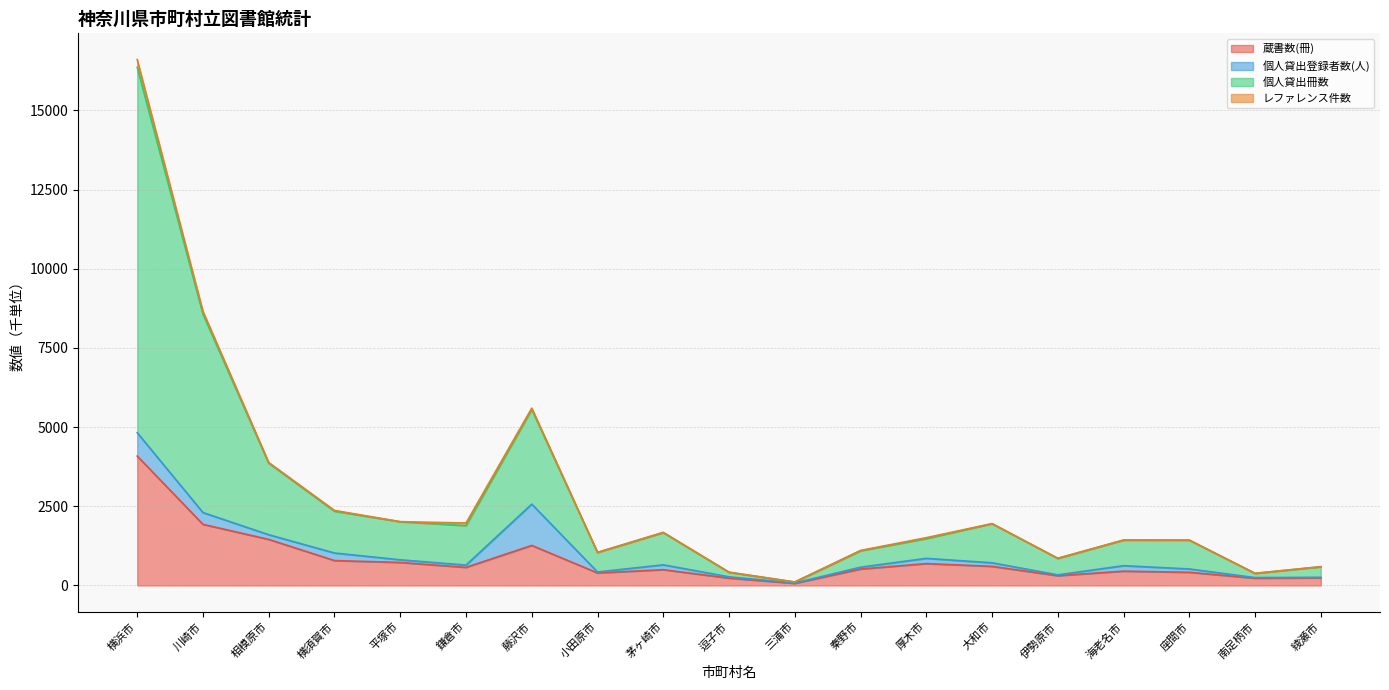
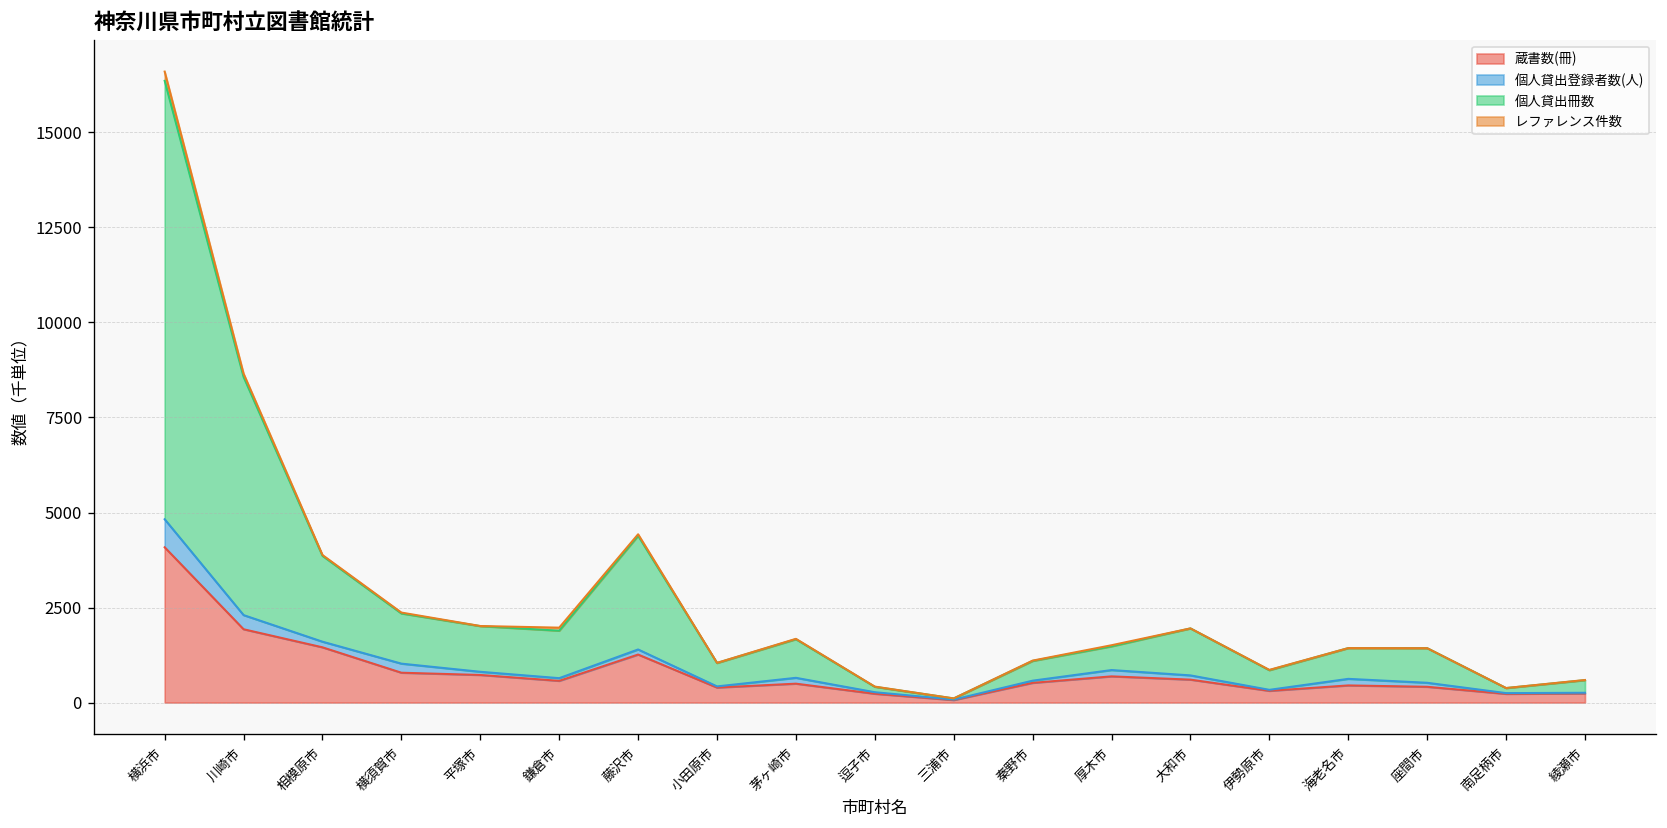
個人貸出登録者数(人), 藤沢市: 1300 -> 100
